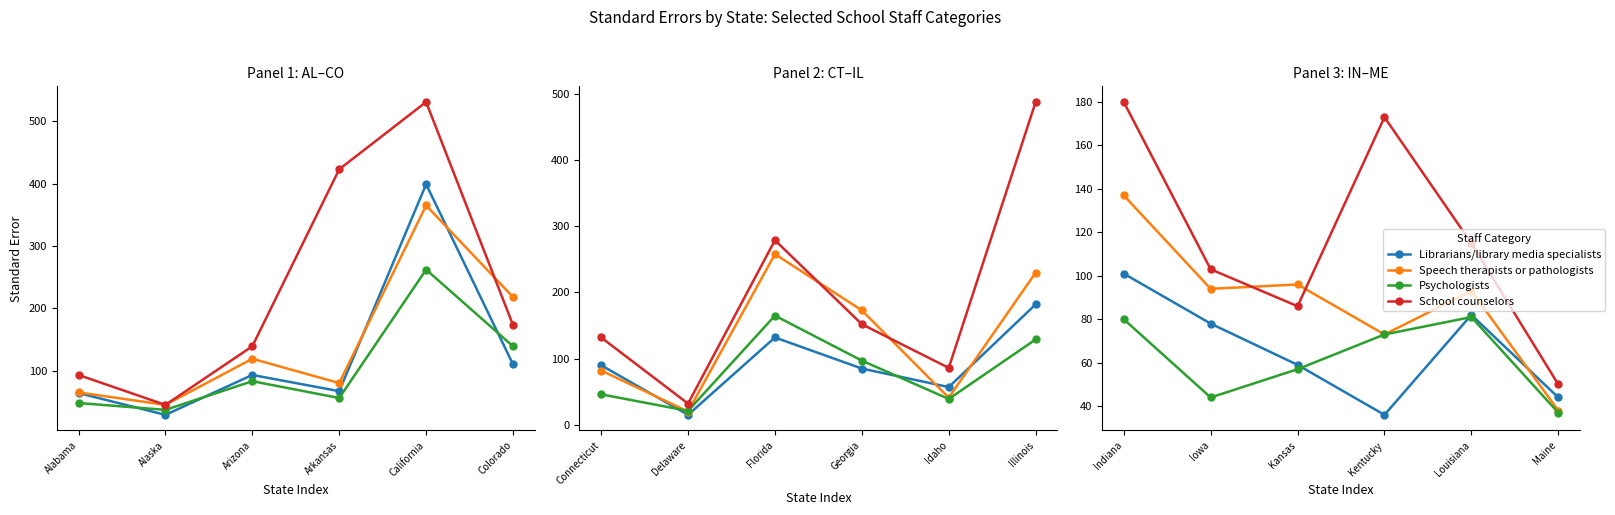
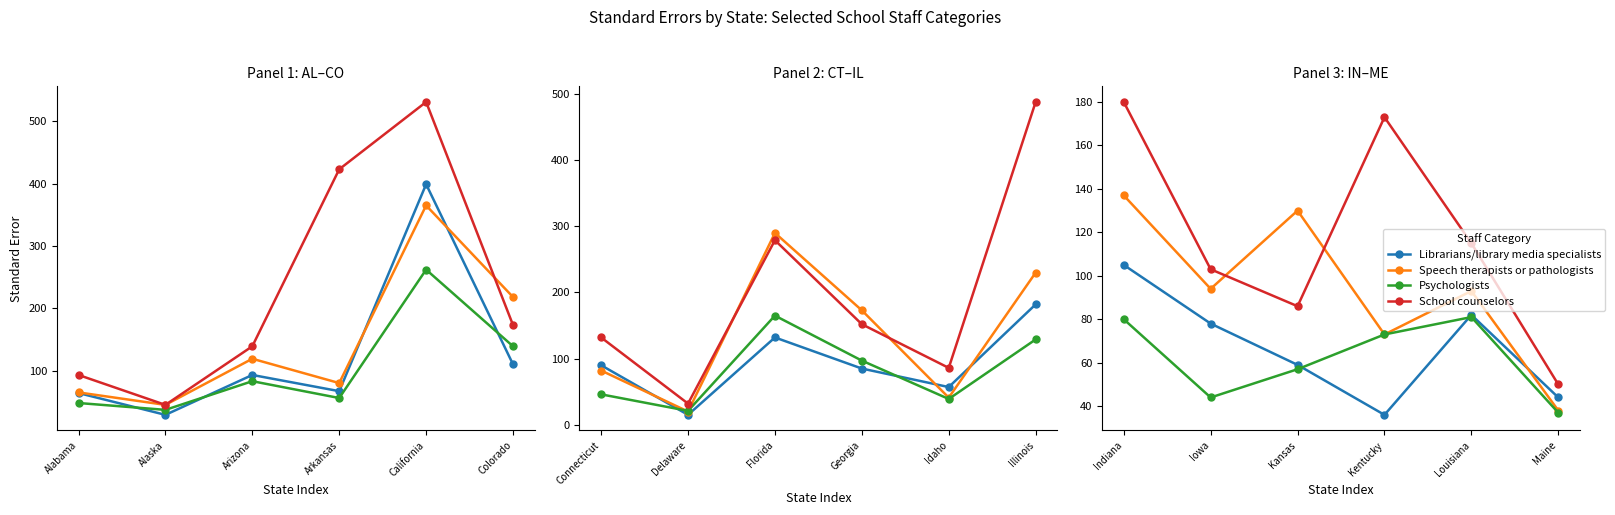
Panel 2: CT–IL, Speech therapists or pathologists, Florida: 260 -> 290
Panel 3: IN–ME, Librarians/library media specialists, Indiana: 101 -> 105
Panel 3: IN–ME, Speech therapists or pathologists, Kansas: 96 -> 130
